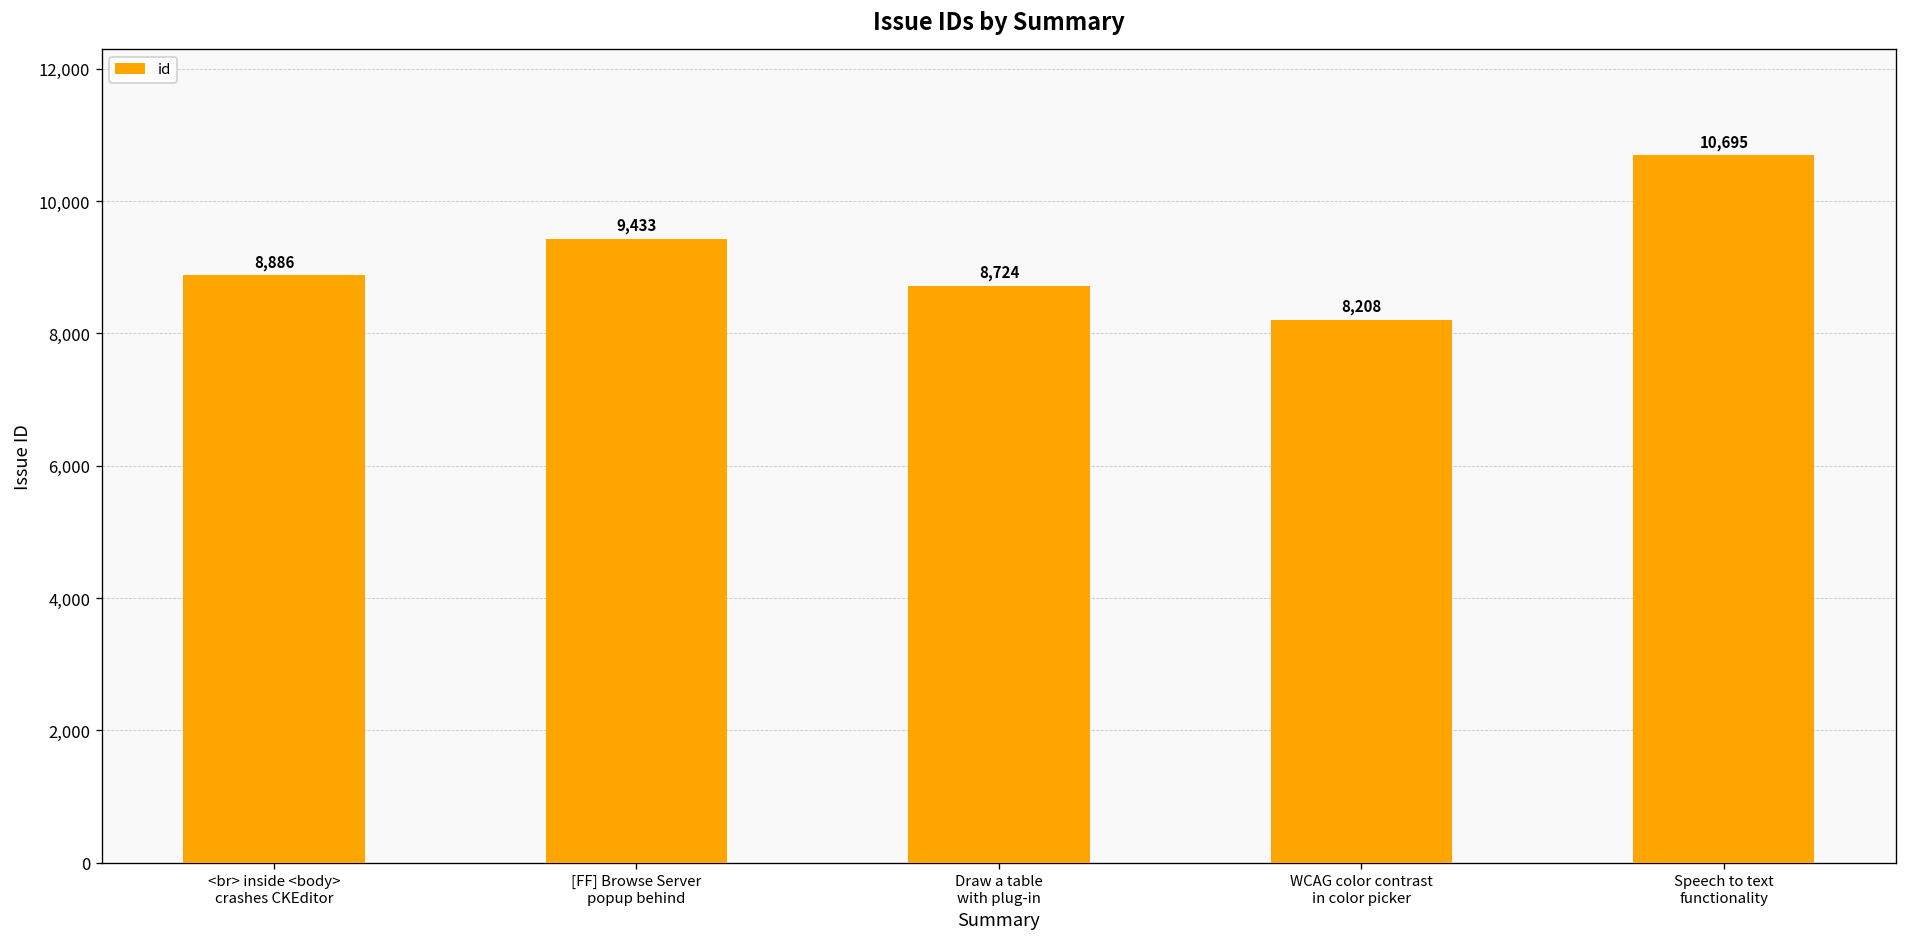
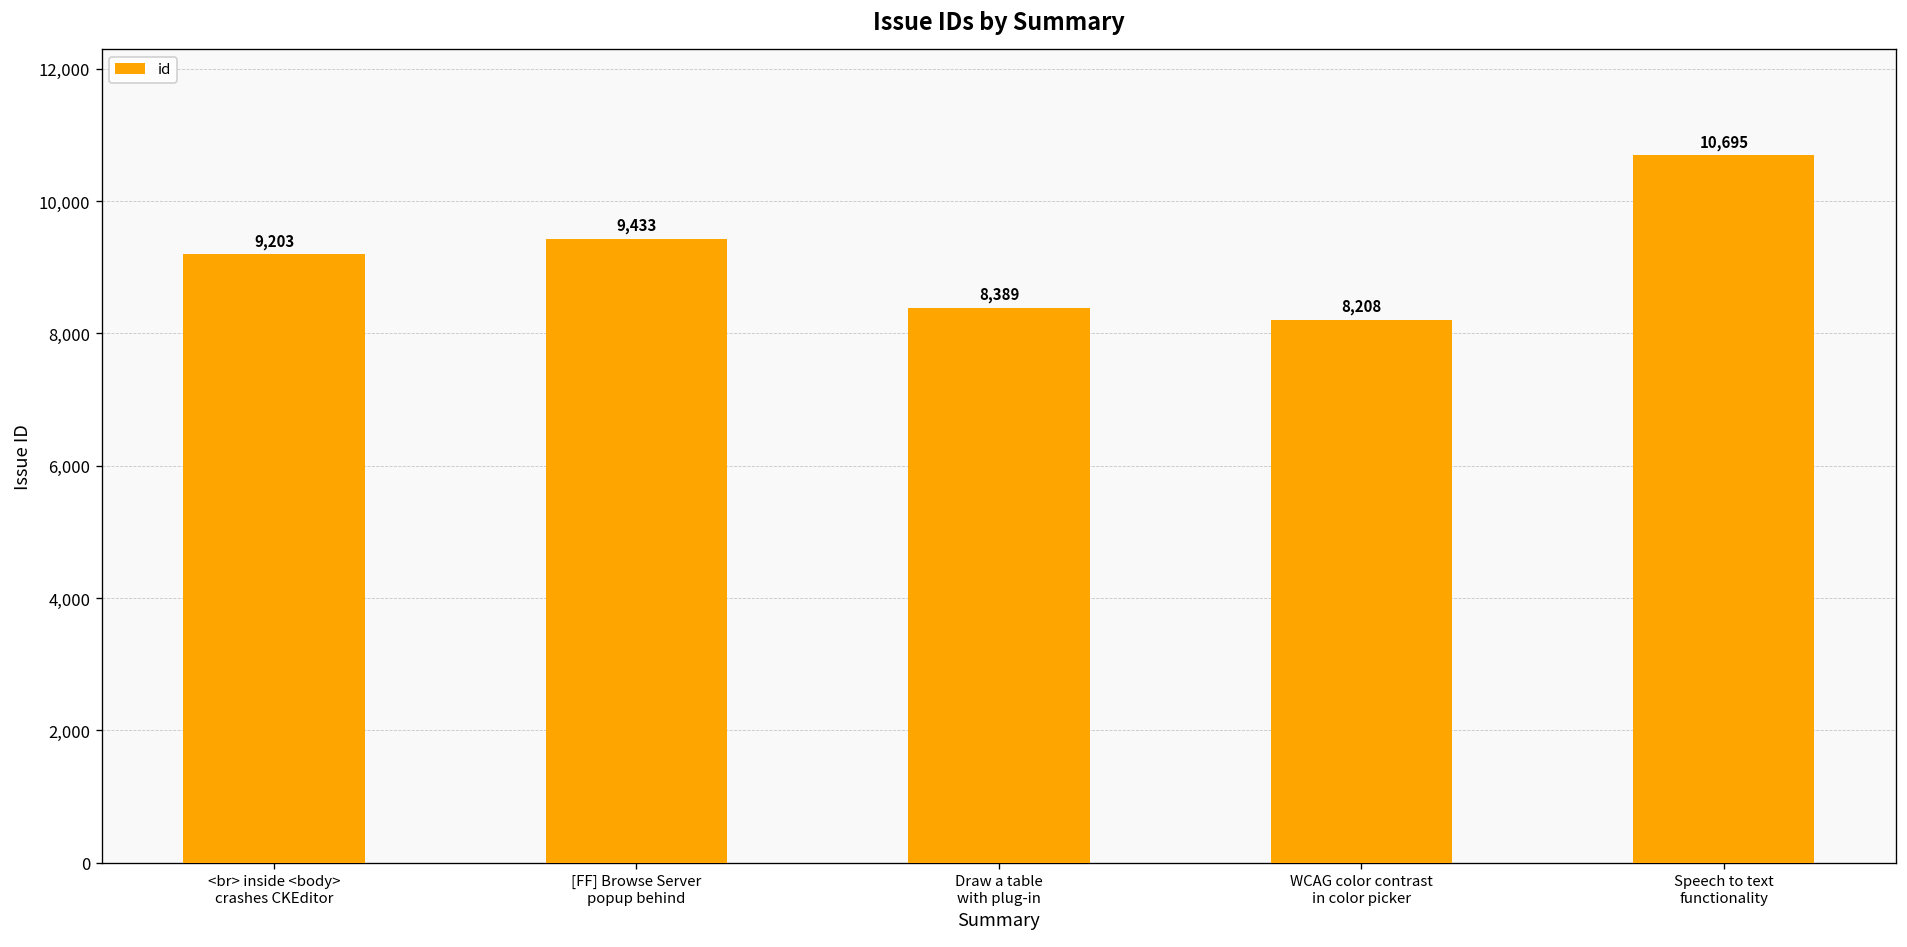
<br> inside <body> crashes CKEditor: 8,886 -> 9,203
Draw a table with plug-in: 8,724 -> 8,389
